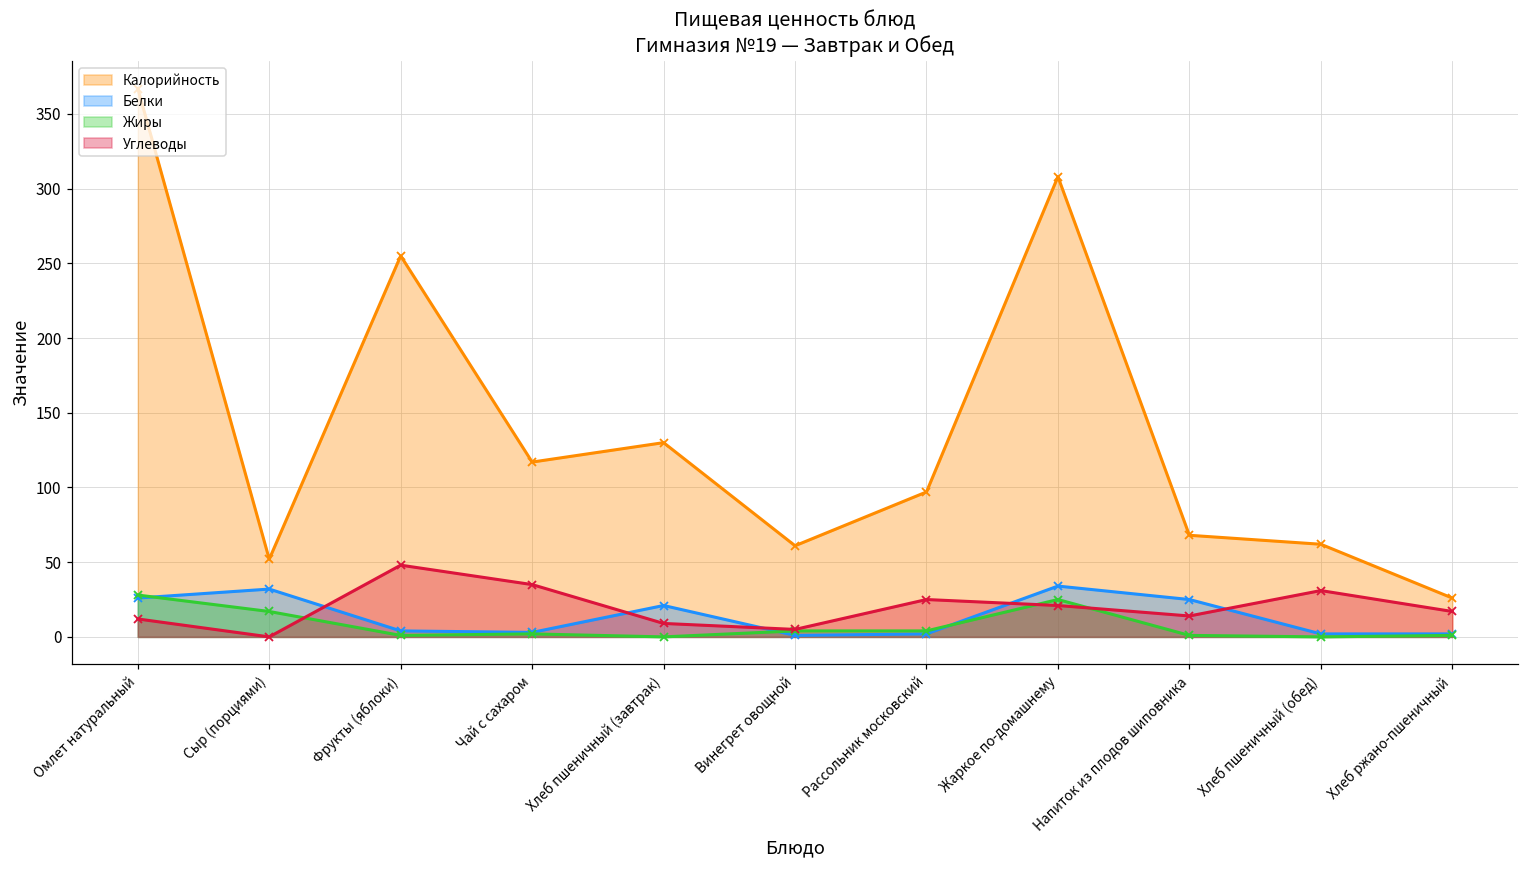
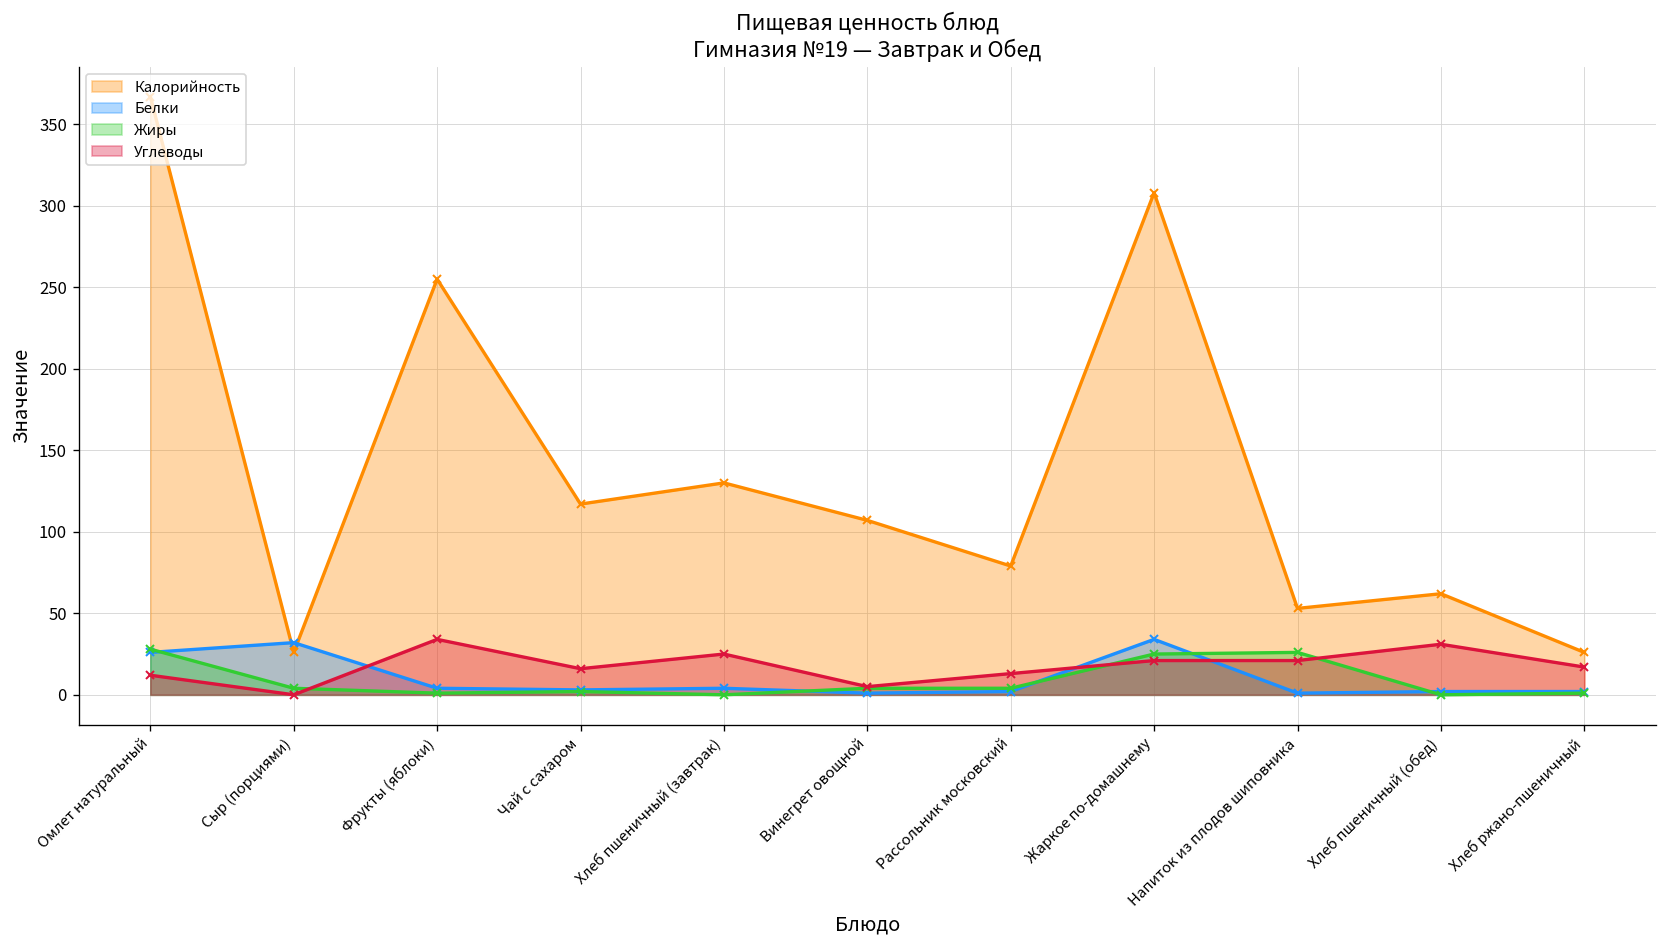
Калорийность, Сыр (порциями): 52 -> 26
Жиры, Сыр (порциями): 17 -> 4
Углеводы, Фрукты (яблоки): 48 -> 34
Углеводы, Чай с сахаром: 35 -> 16
Белки, Хлеб пшеничный (завтрак): 21 -> 4
Углеводы, Хлеб пшеничный (завтрак): 9 -> 25
Калорийность, Винегрет овощной: 61 -> 107
Калорийность, Рассольник московский: 97 -> 79
Углеводы, Рассольник московский: 25 -> 13
Калорийность, Напиток из плодов шиповника: 68 -> 53
Белки, Напиток из плодов шиповника: 25 -> 1
Жиры, Напиток из плодов шиповника: 1 -> 26
Углеводы, Напиток из плодов шиповника: 14 -> 21
